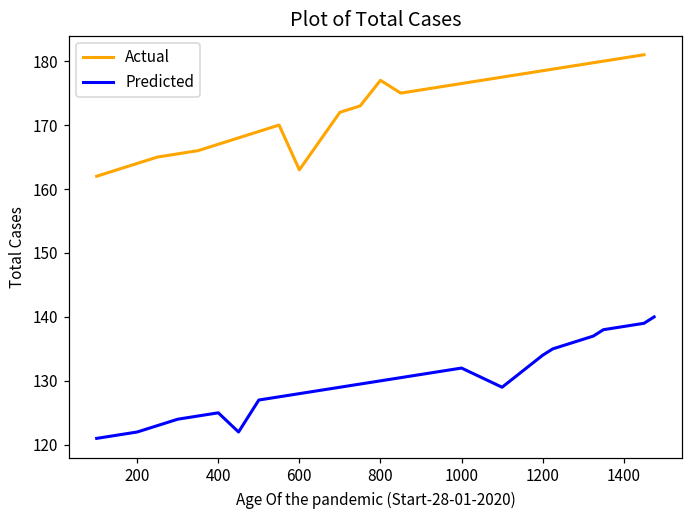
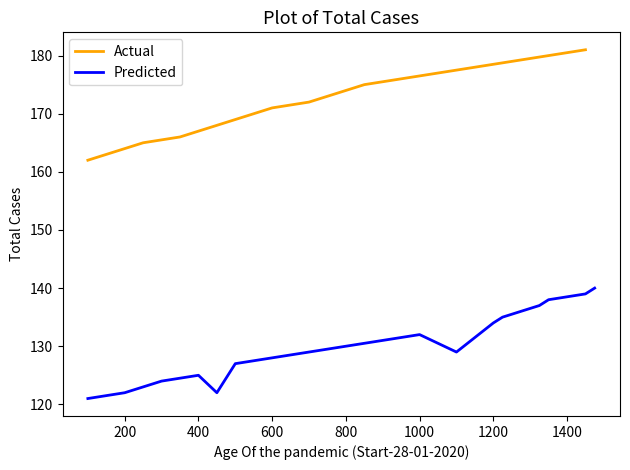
Actual, 600: 163 -> 171
Actual, 800: 177 -> 174
